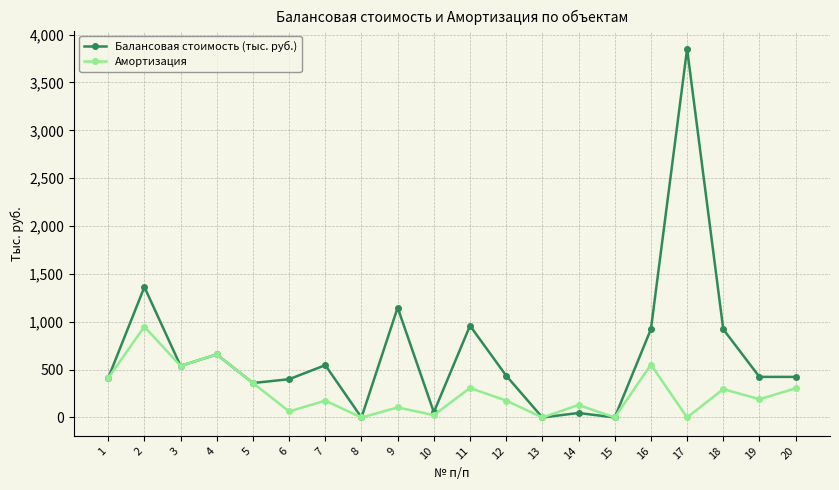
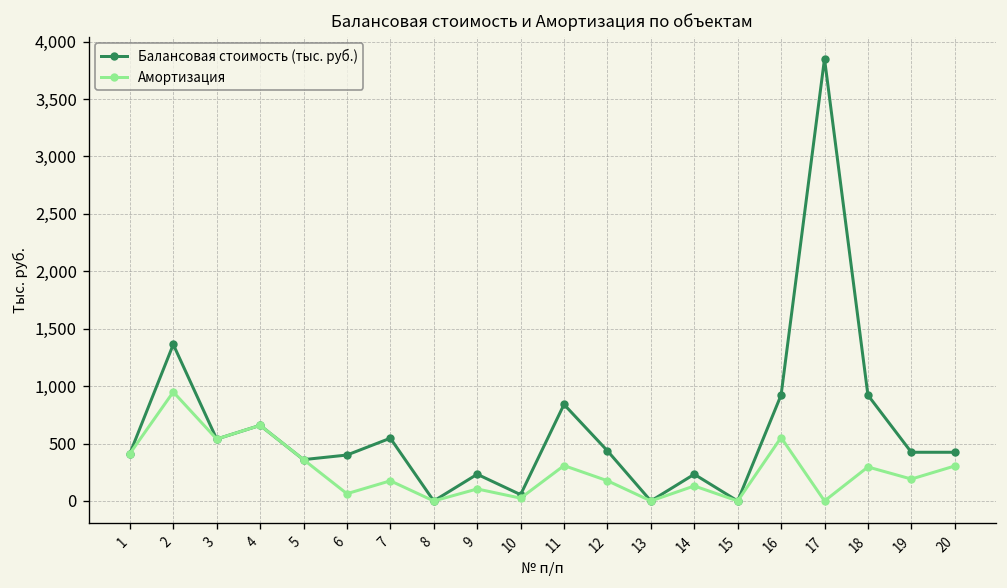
Балансовая стоимость (тыс. руб.), 9: 1,100 -> 200
Балансовая стоимость (тыс. руб.), 11: 1,000 -> 800
Балансовая стоимость (тыс. руб.), 14: 0 -> 200
